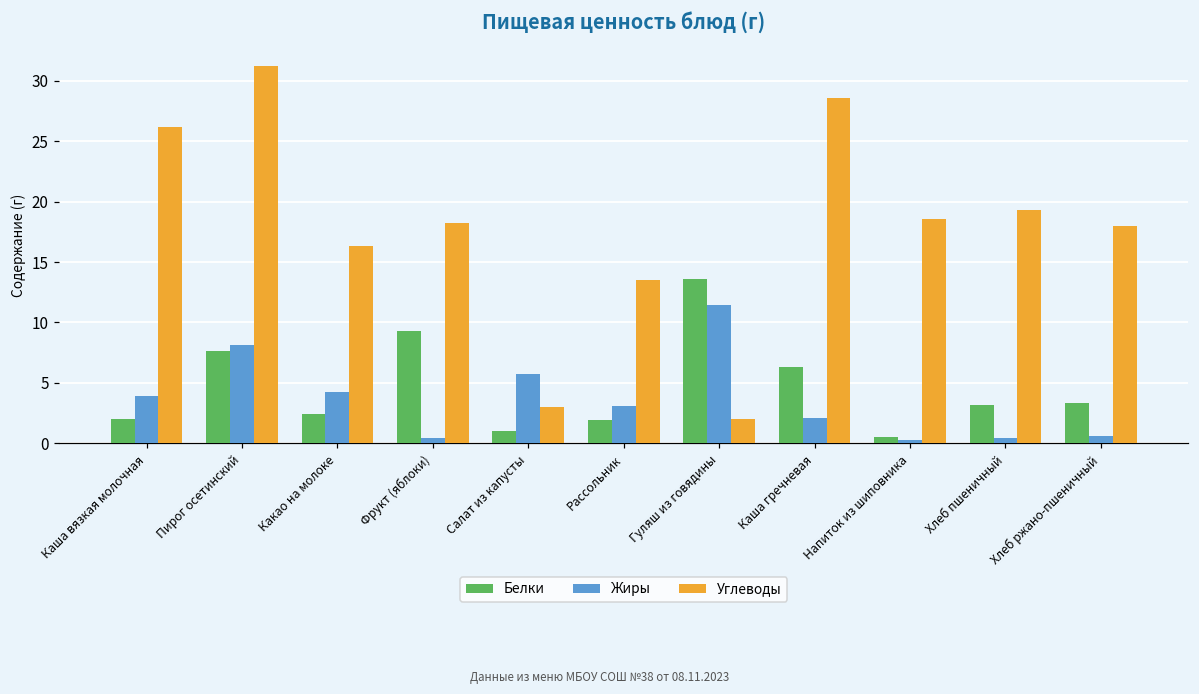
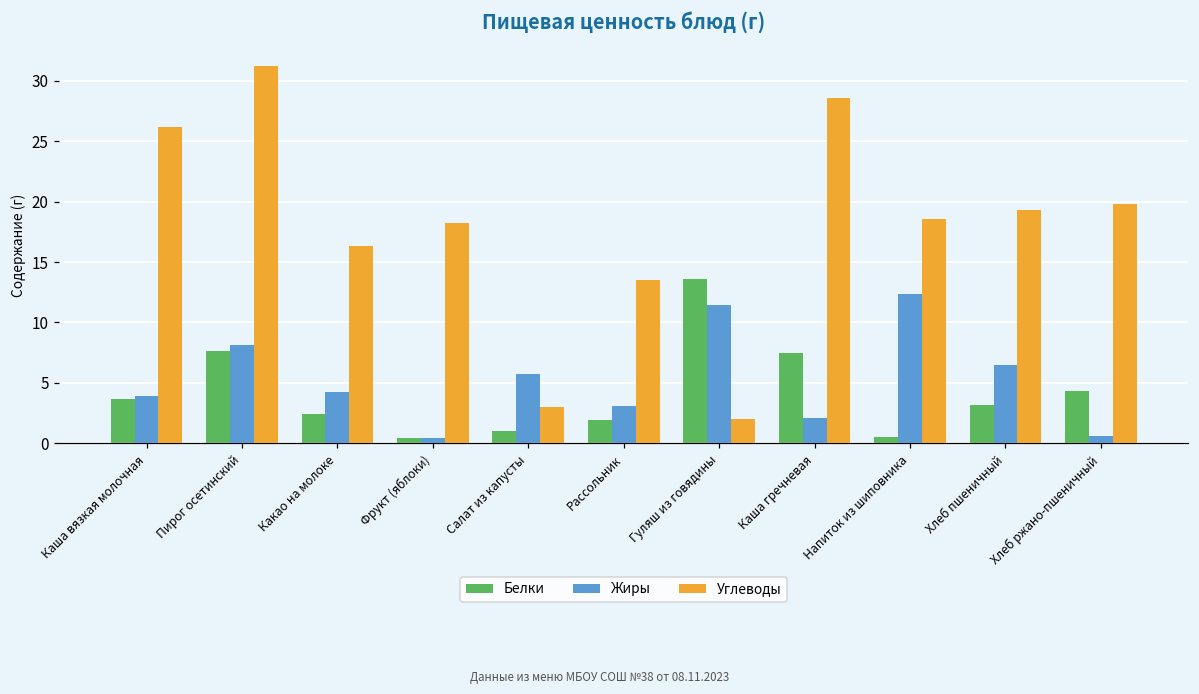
Белки, Каша вязкая молочная: 2.0 -> 3.7
Белки, Фрукт (яблоки): 9.3 -> 0.4
Белки, Каша гречневая: 6.3 -> 7.5
Жиры, Напиток из шиповника: 0.2 -> 12.4
Жиры, Хлеб пшеничный: 0.4 -> 6.5
Белки, Хлеб ржано-пшеничный: 3.3 -> 4.3
Углеводы, Хлеб ржано-пшеничный: 18.0 -> 19.8
